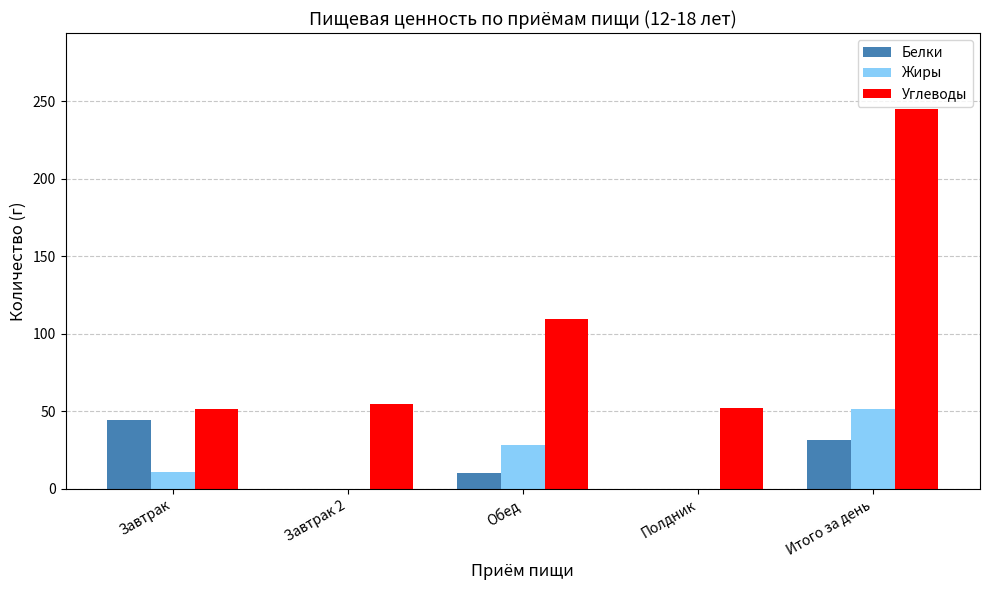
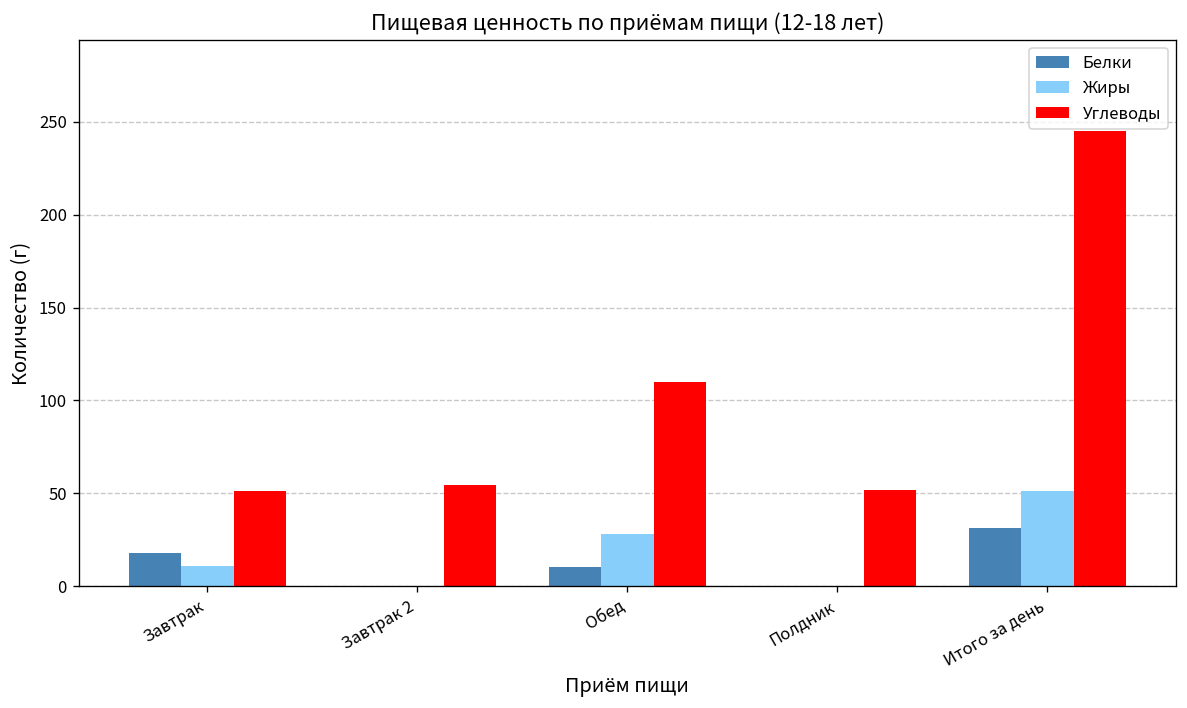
Белки, Завтрак: 44 -> 18
